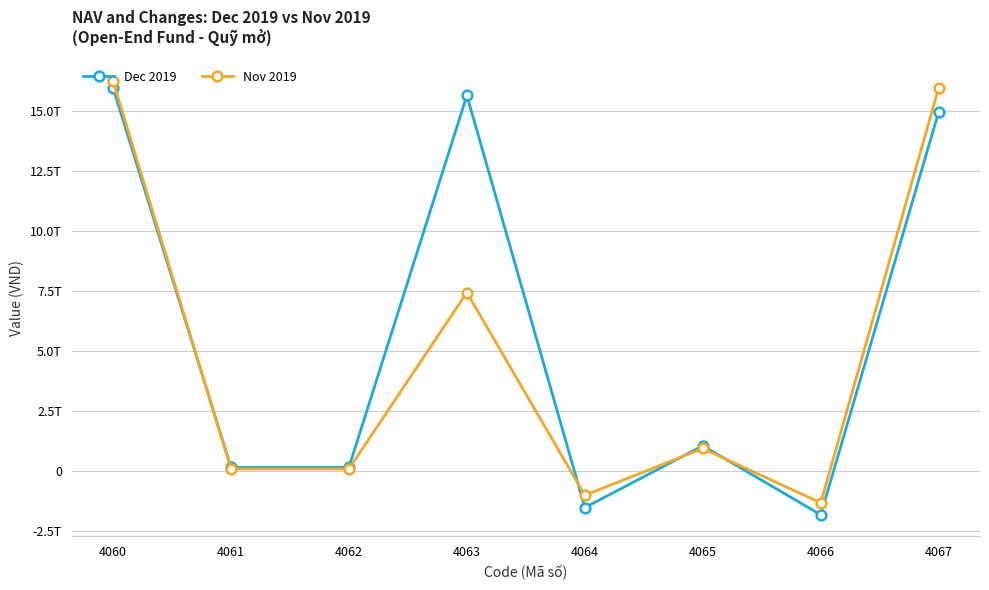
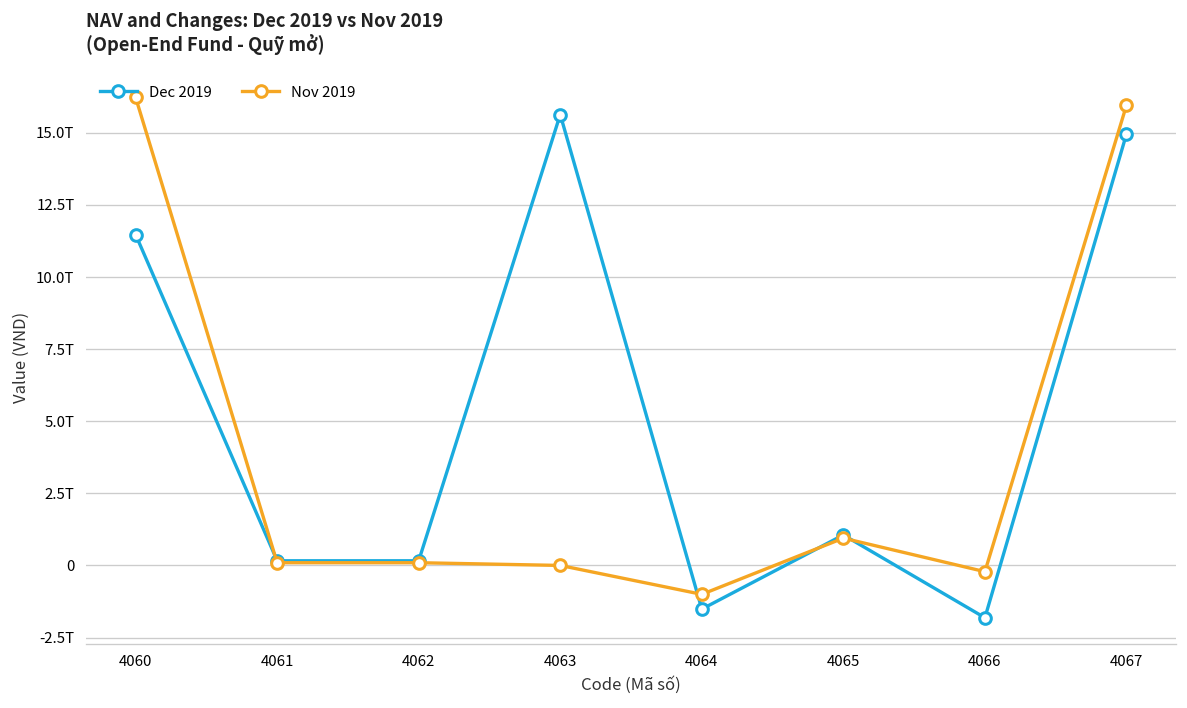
Dec 2019, 4060: 16.0T -> 11.5T
Nov 2019, 4063: 7.4T -> 0.0T
Nov 2019, 4066: -1.3T -> -0.2T
